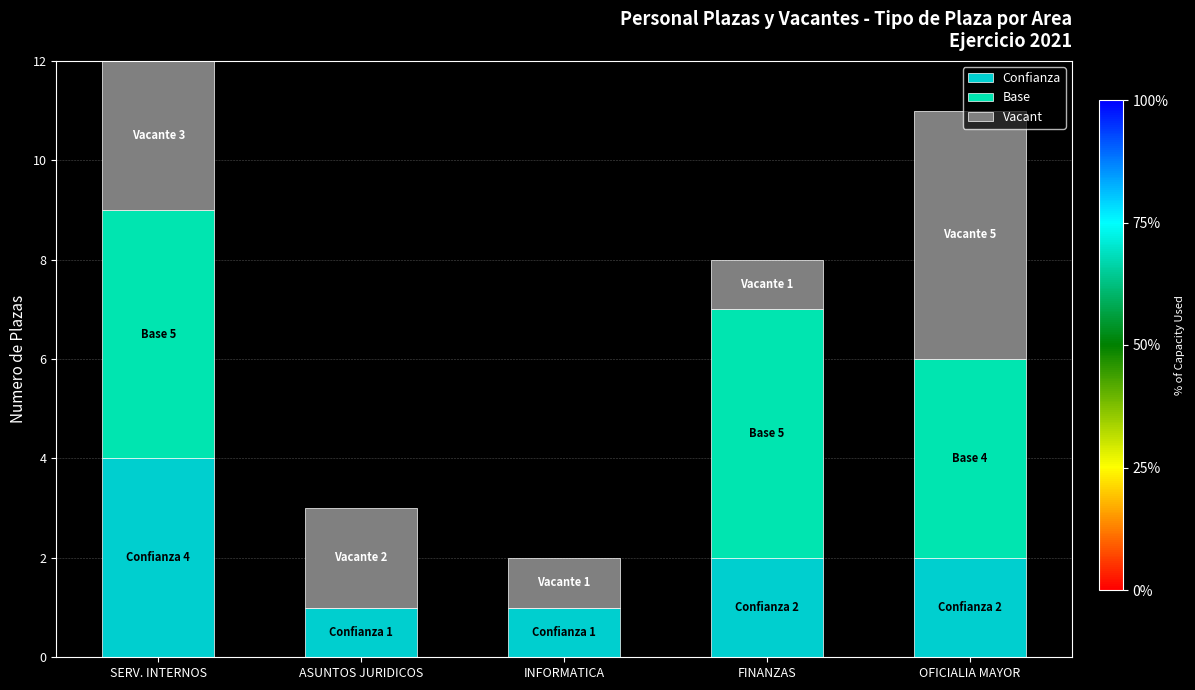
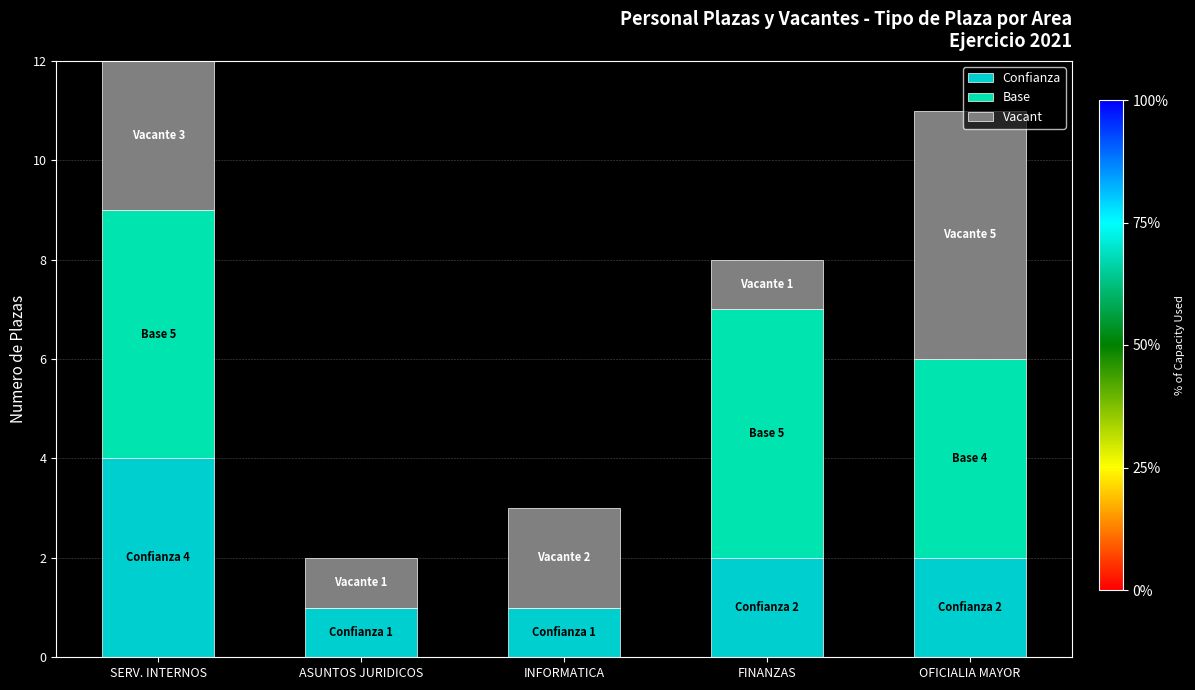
Vacant, ASUNTOS JURIDICOS: 2 -> 1
Vacant, INFORMATICA: 1 -> 2
